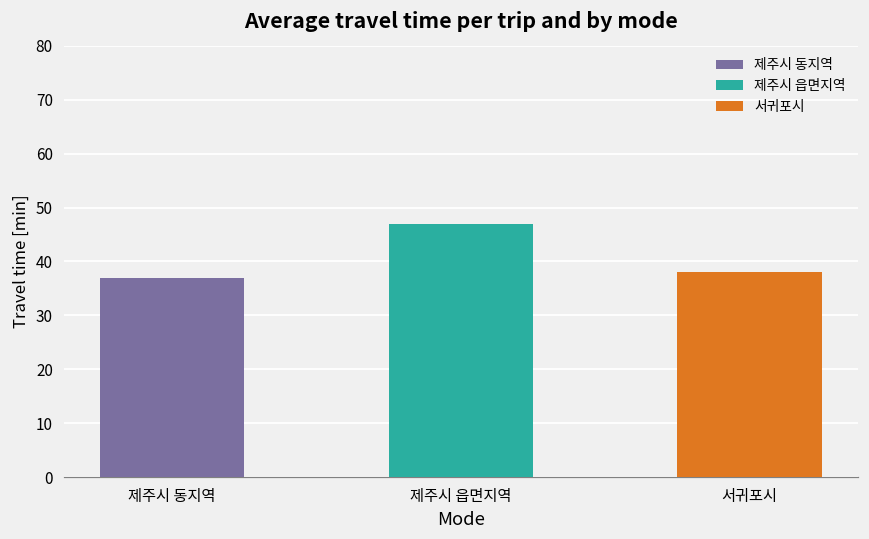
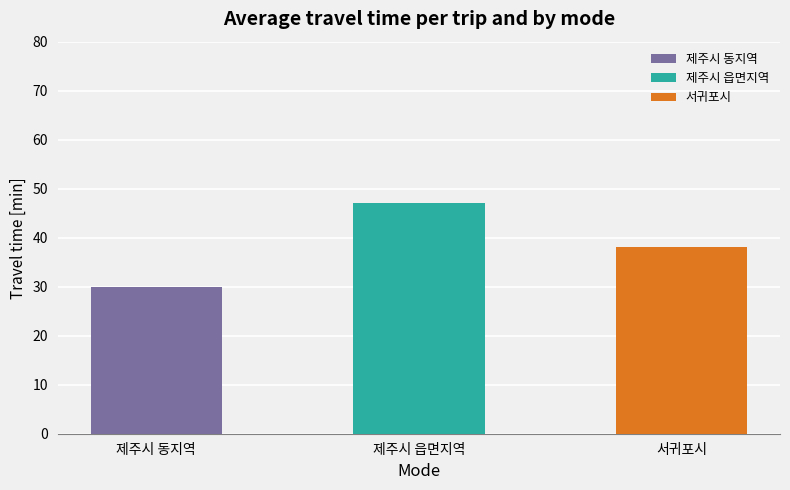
제주시 동지역: 37 -> 30
